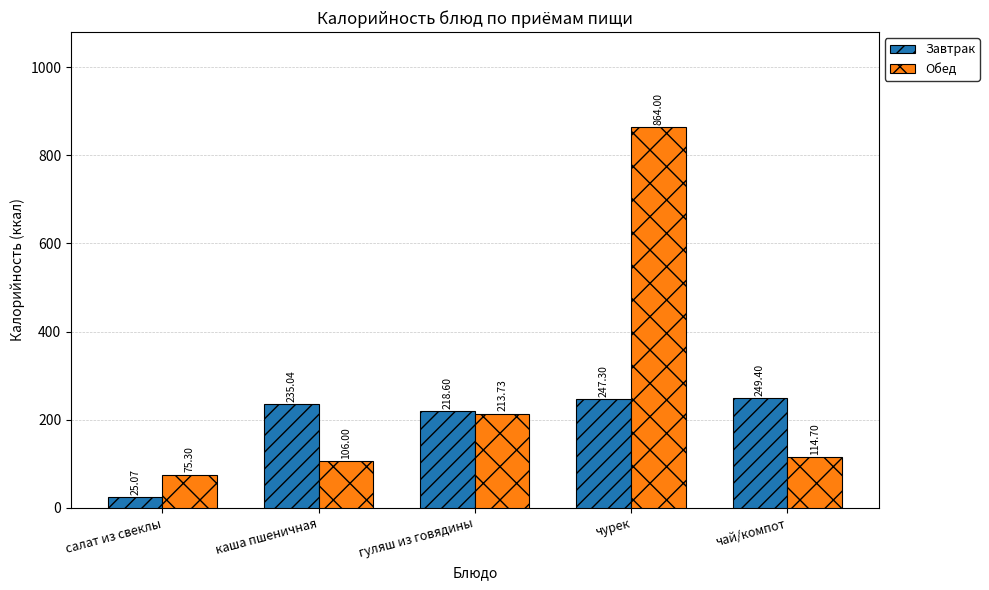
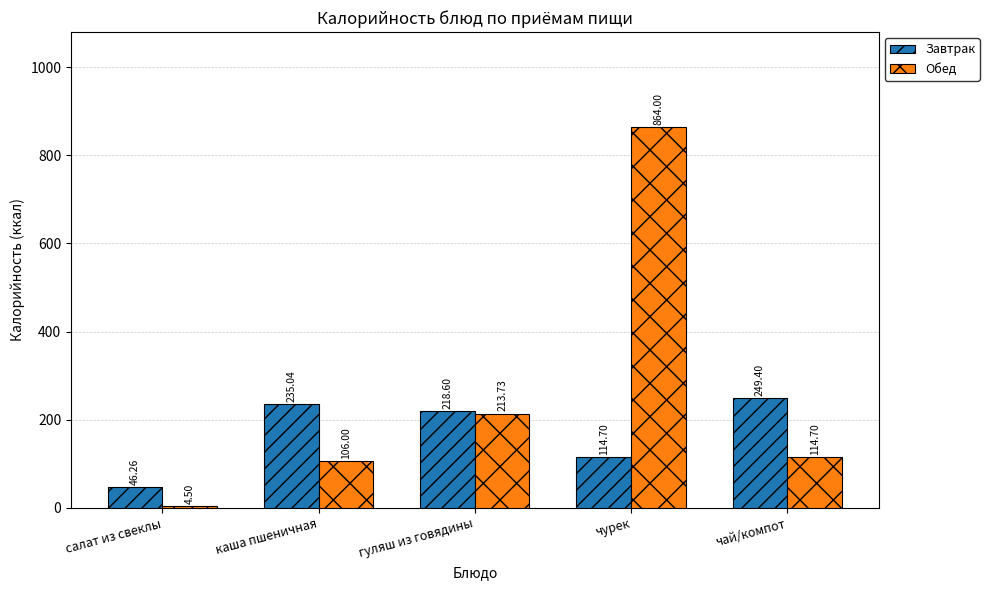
Завтрак, салат из свеклы: 25.07 -> 46.26
Обед, салат из свеклы: 75.30 -> 4.50
Завтрак, чурек: 247.30 -> 114.70
